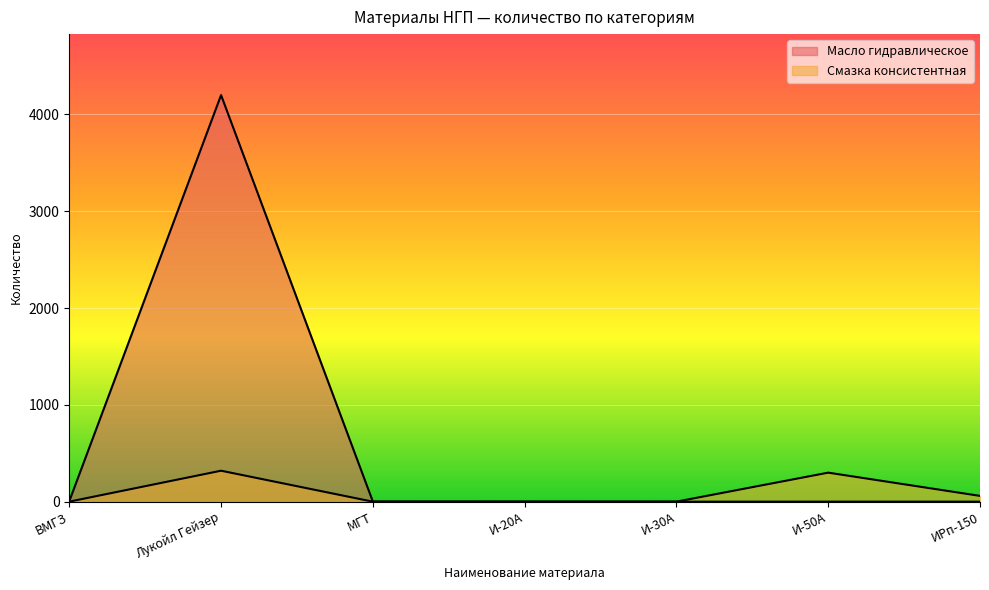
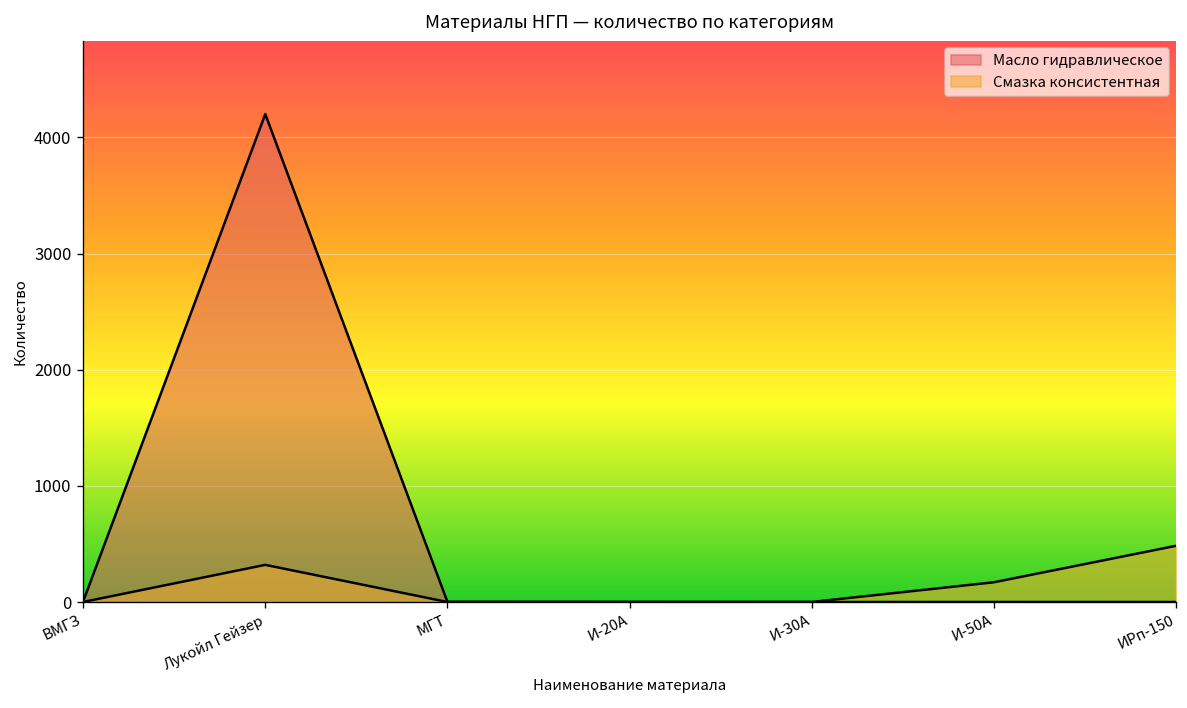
Смазка консистентная, И-50А: 300 -> 200
Смазка консистентная, ИРп-150: 100 -> 500
